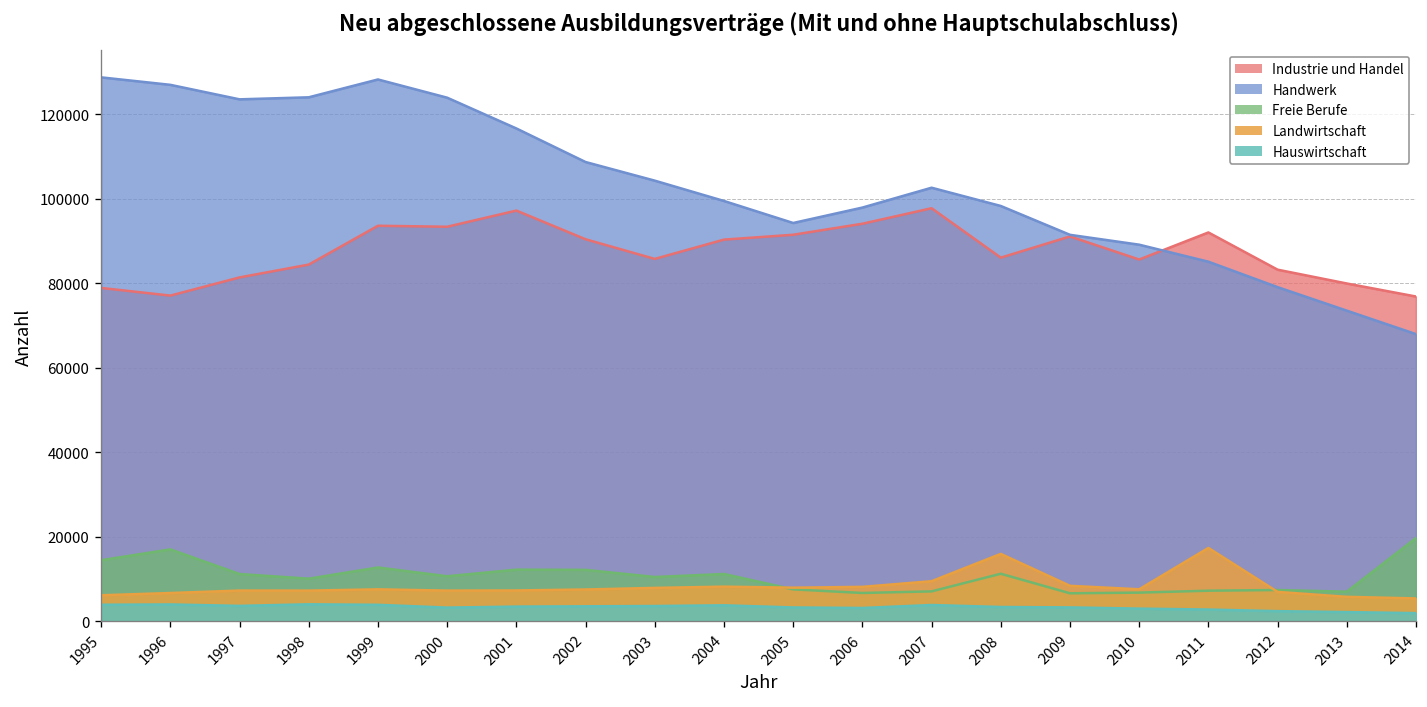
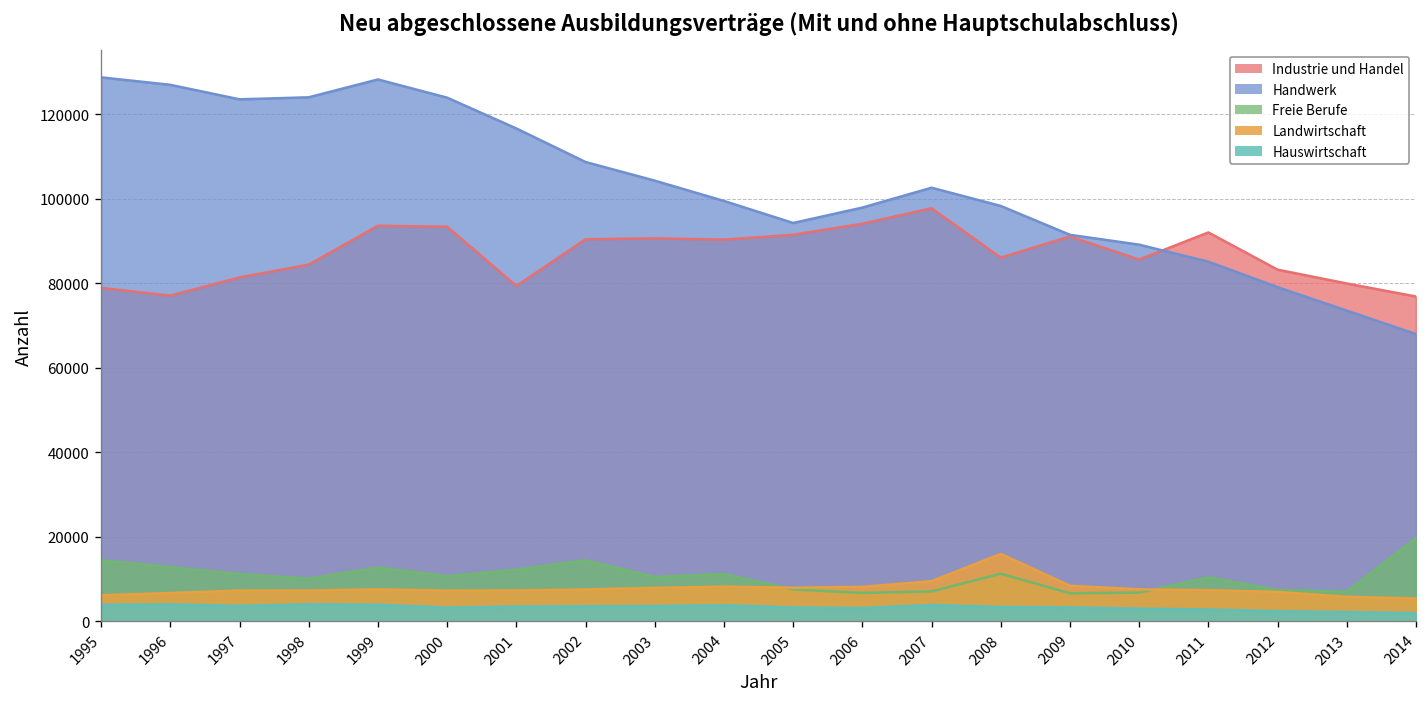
Freie Berufe, 1996: 17000 -> 13000
Industrie und Handel, 2001: 97000 -> 79000
Freie Berufe, 2002: 12000 -> 15000
Industrie und Handel, 2003: 86000 -> 91000
Freie Berufe, 2011: 7000 -> 10000
Landwirtschaft, 2011: 17000 -> 7000
